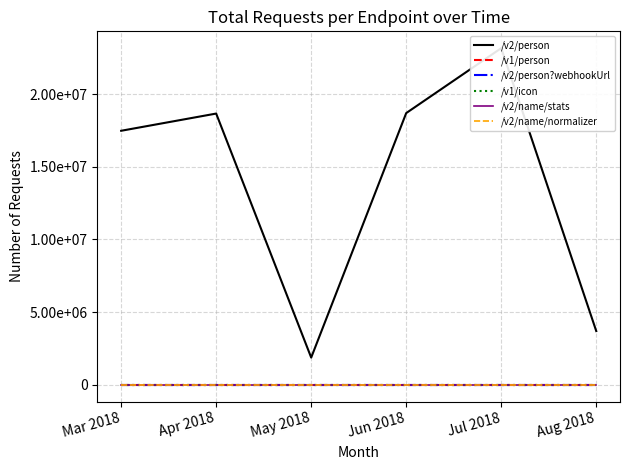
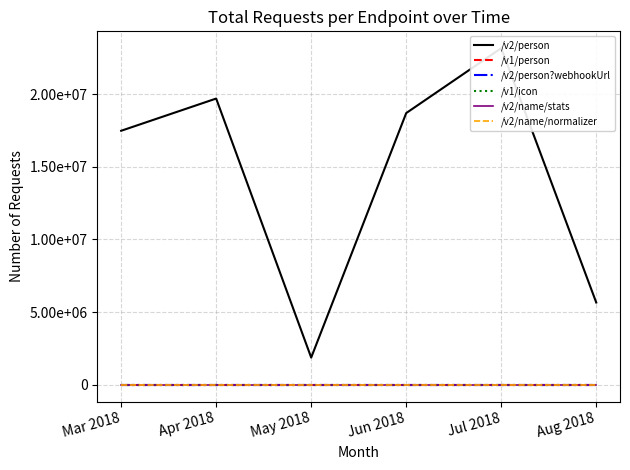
/v2/person, Apr 2018: 18700000 -> 19700000
/v2/person, Aug 2018: 3700000 -> 5700000
